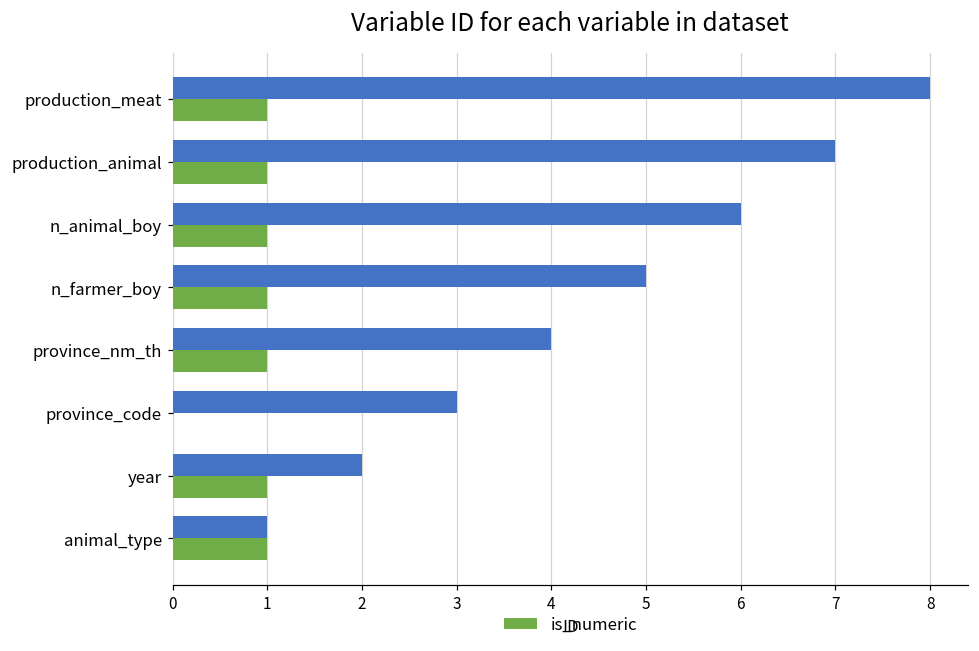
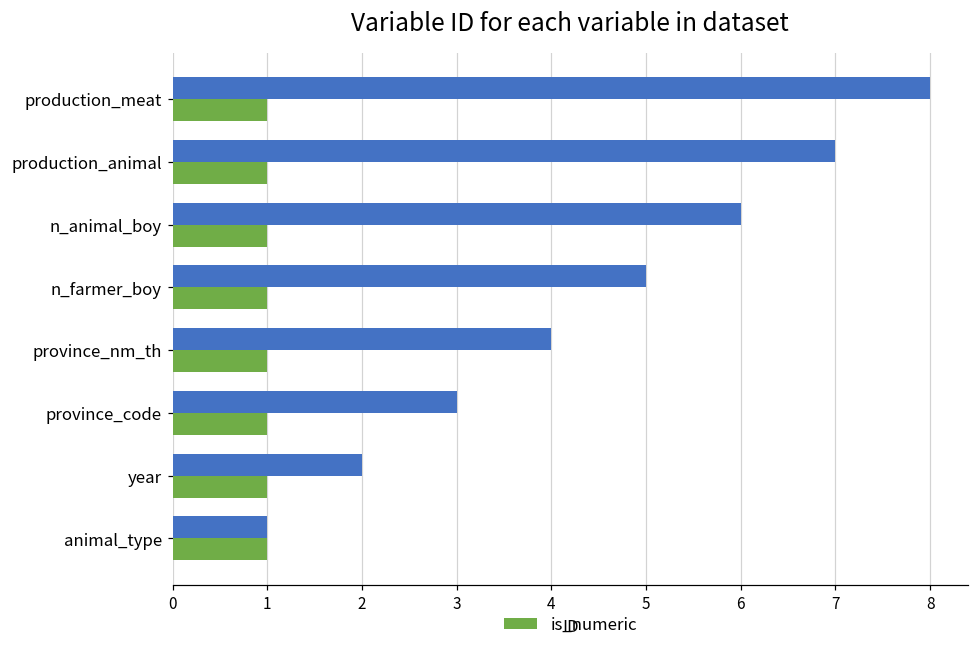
is_numeric, province_code: 0 -> 1
